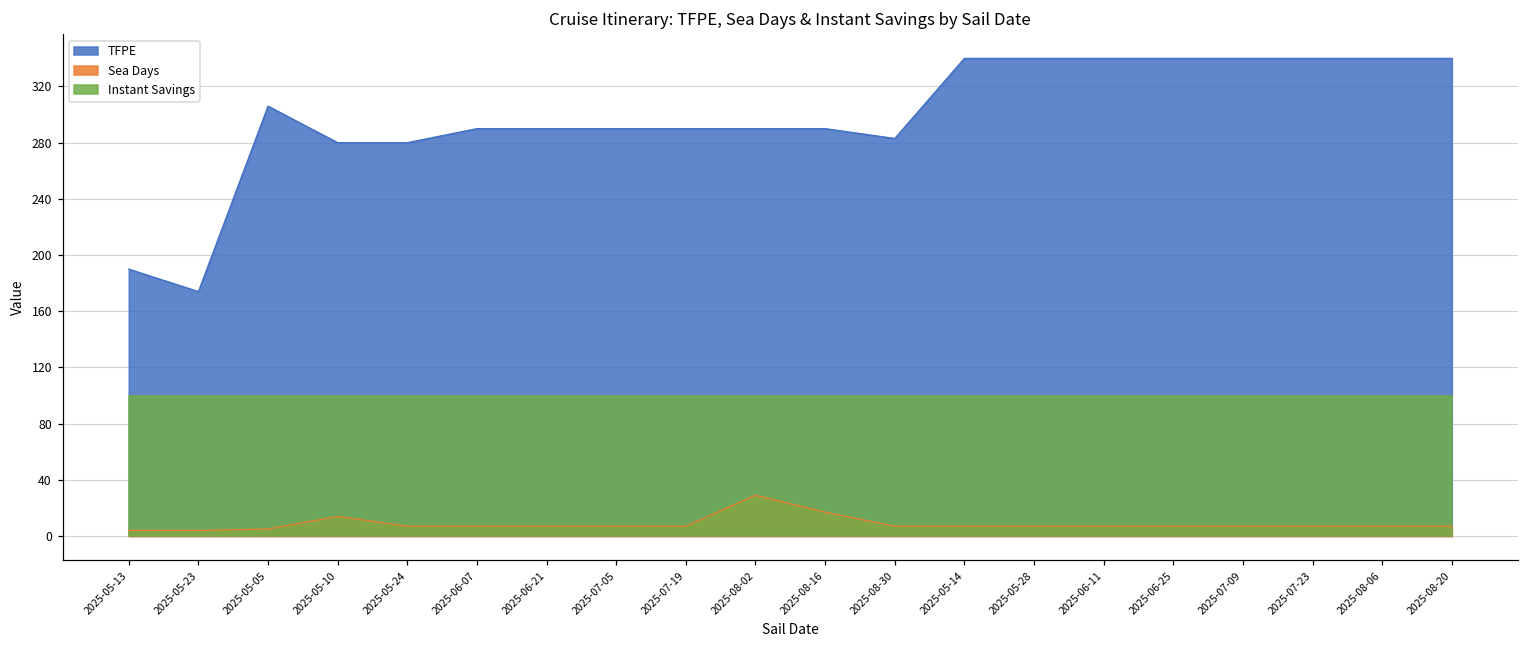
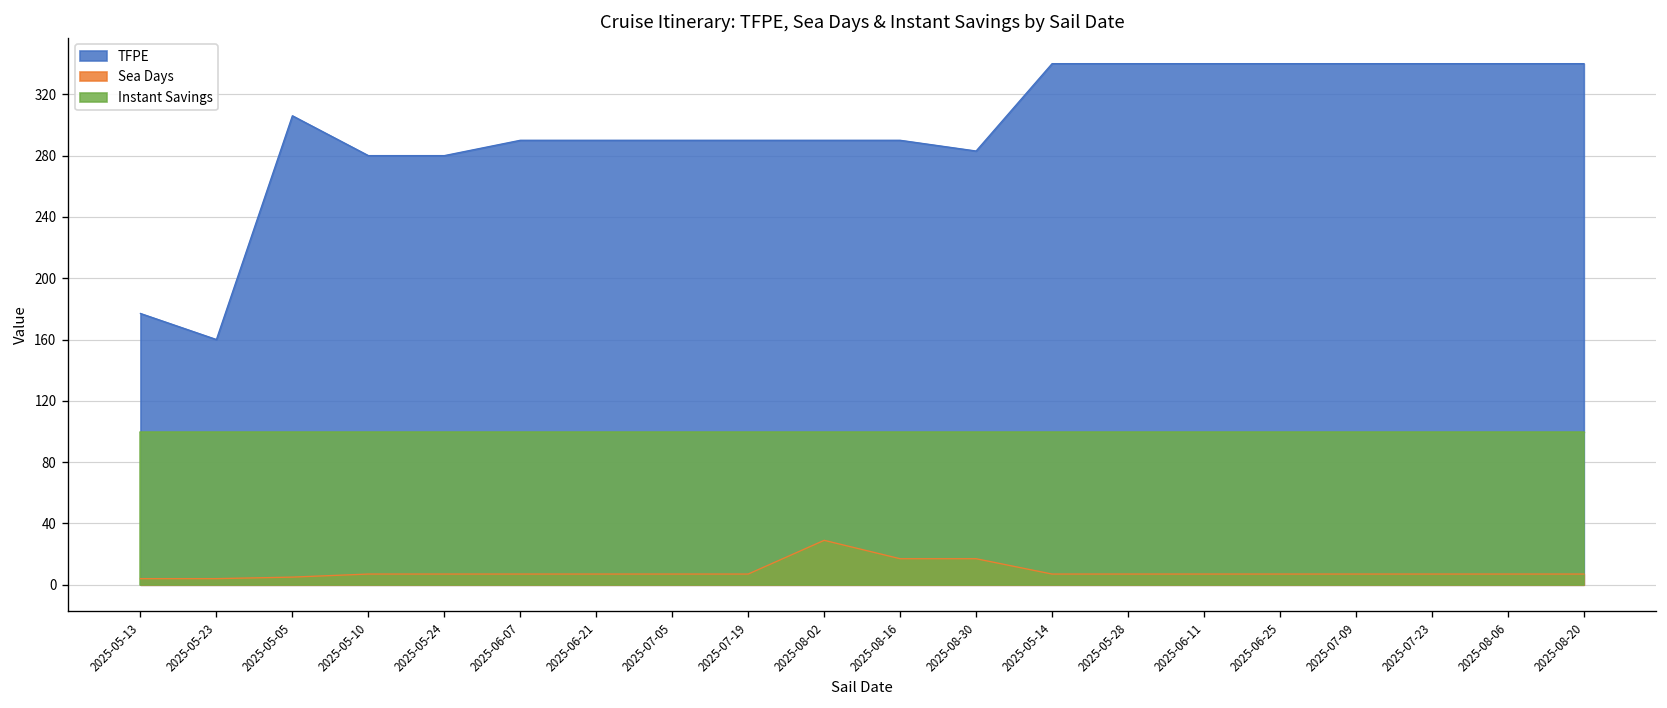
TFPE, 2025-05-13: 190 -> 177
TFPE, 2025-05-23: 174 -> 160
Sea Days, 2025-05-10: 14 -> 7
Sea Days, 2025-08-30: 7 -> 17
